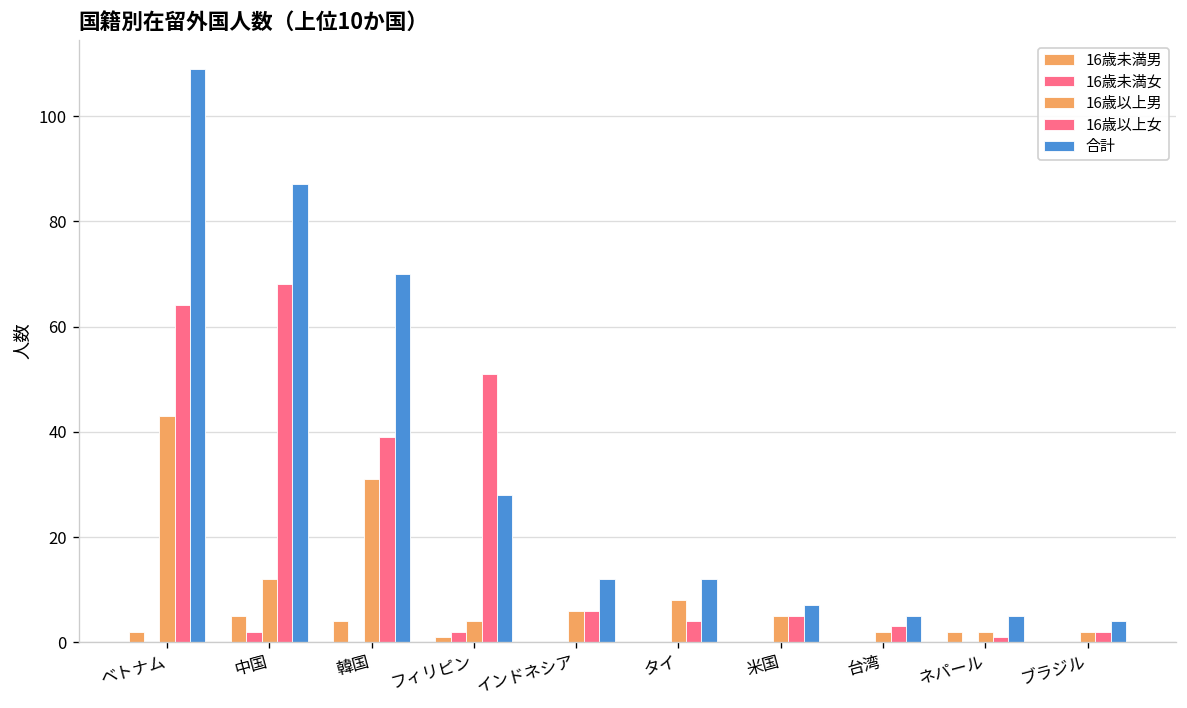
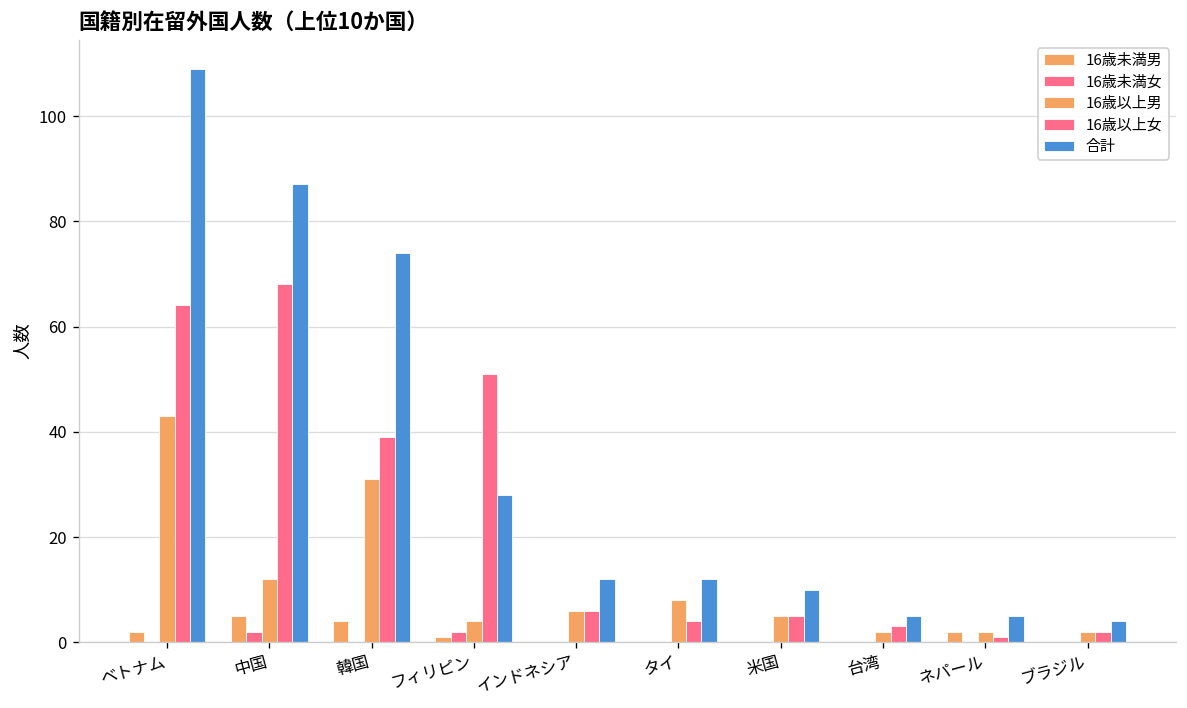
合計, 韓国: 70 -> 74
合計, 米国: 7 -> 10
